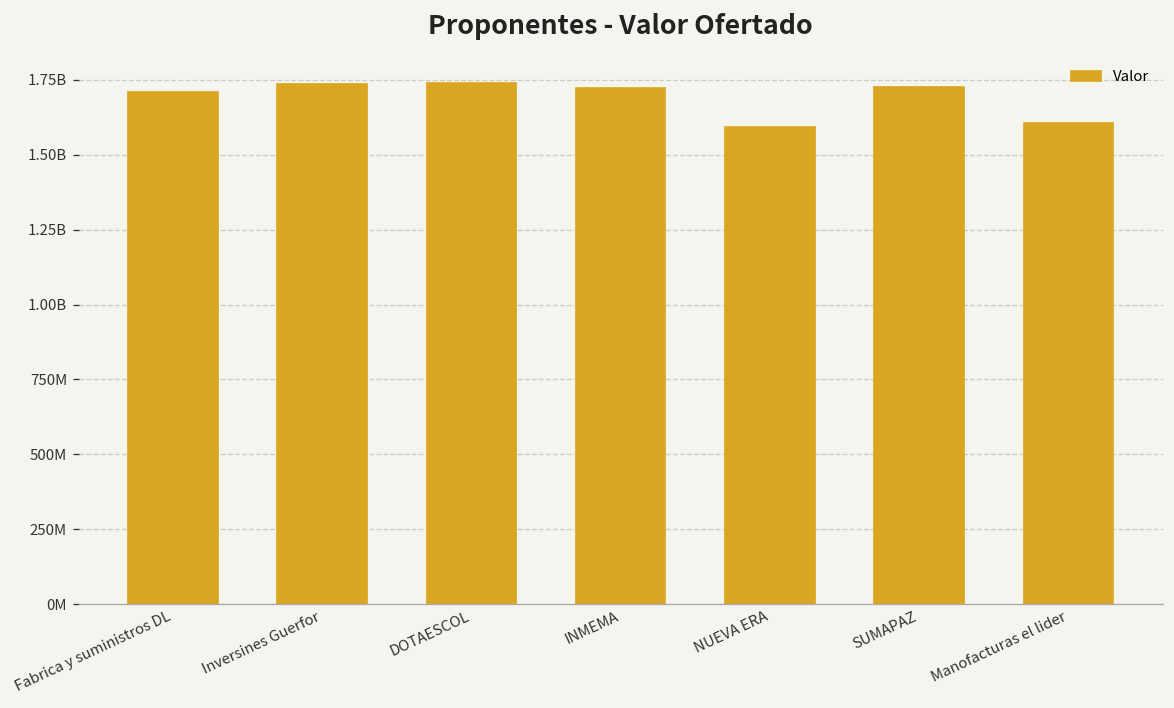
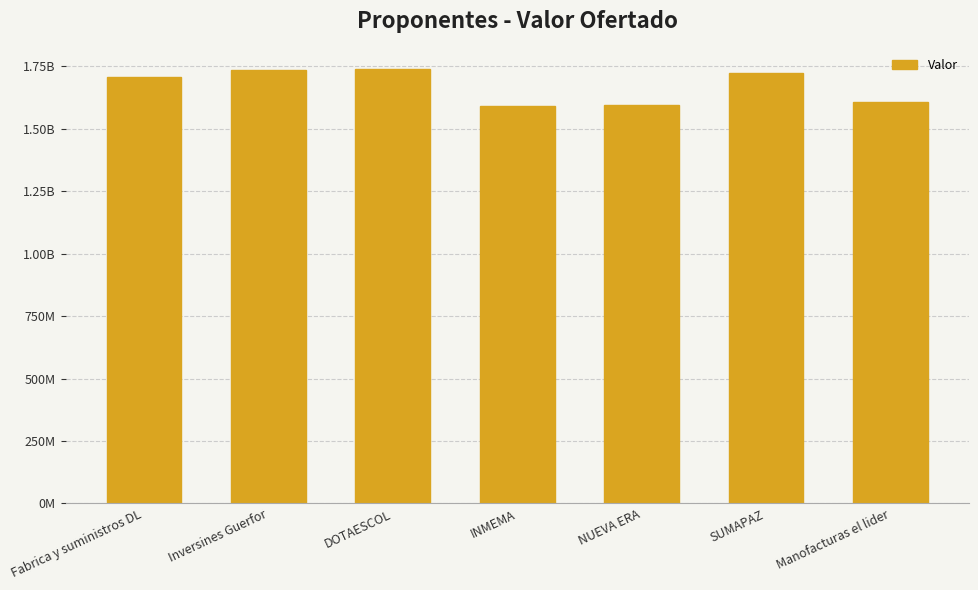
INMEMA: 1720000000 -> 1590000000
